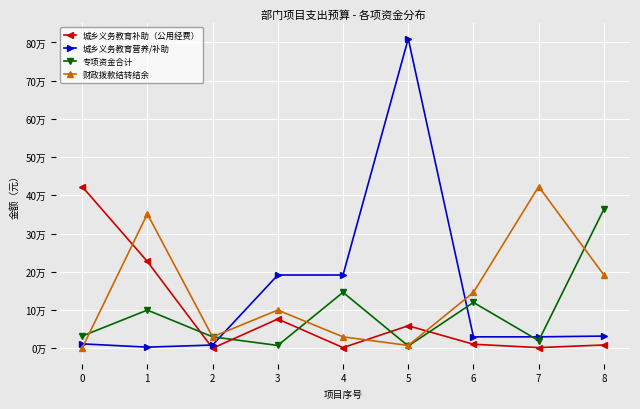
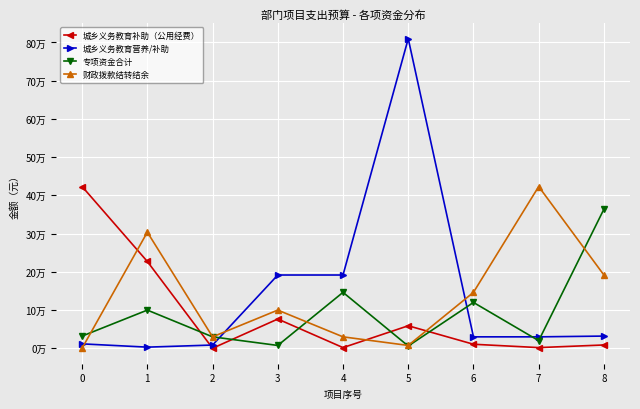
财政拨款结转结余, 1: 35万 -> 30万
